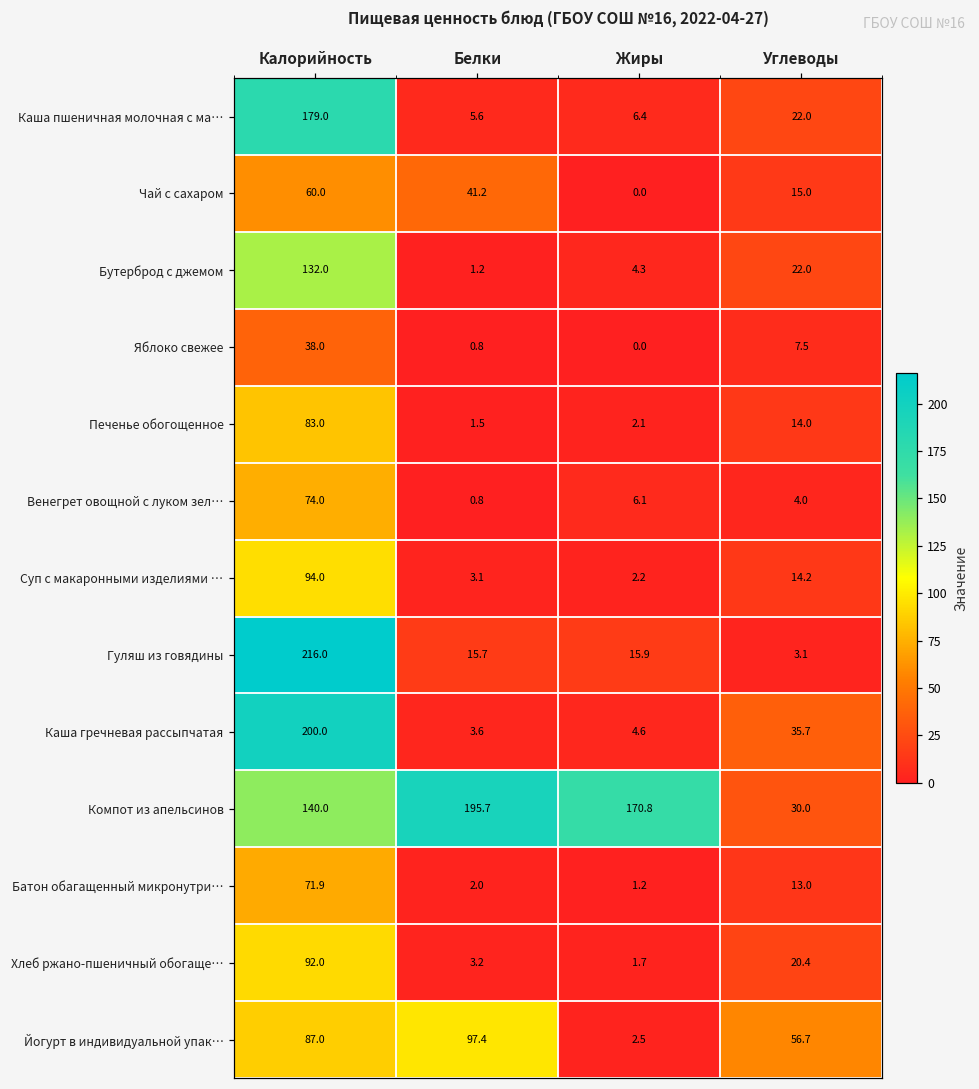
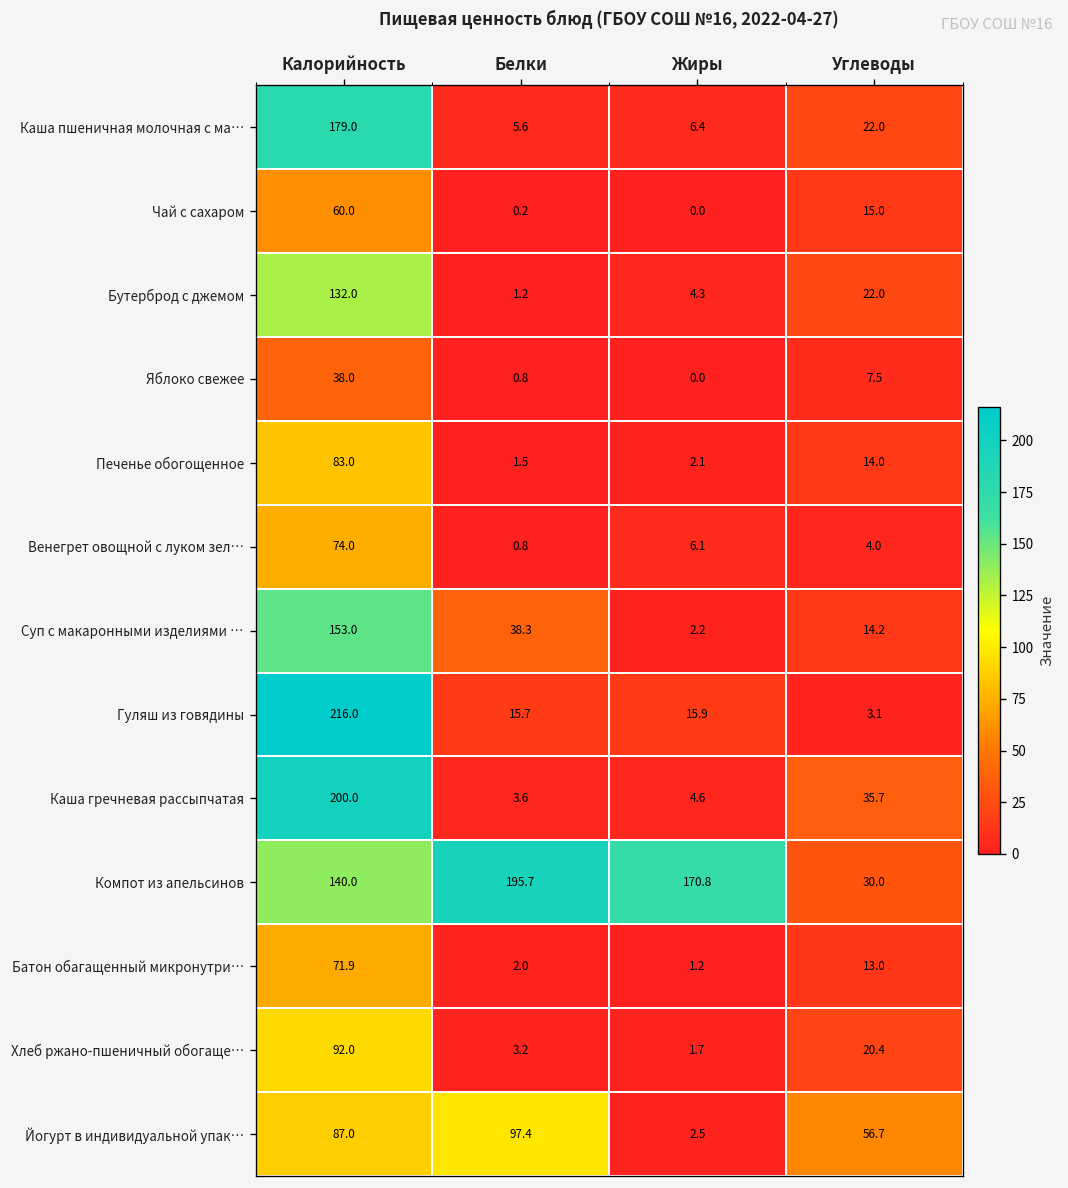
Чай с сахаром, Белки: 41.2 -> 0.2
Суп с макаронными изделиями …, Калорийность: 94.0 -> 153.0
Суп с макаронными изделиями …, Белки: 3.1 -> 38.3
